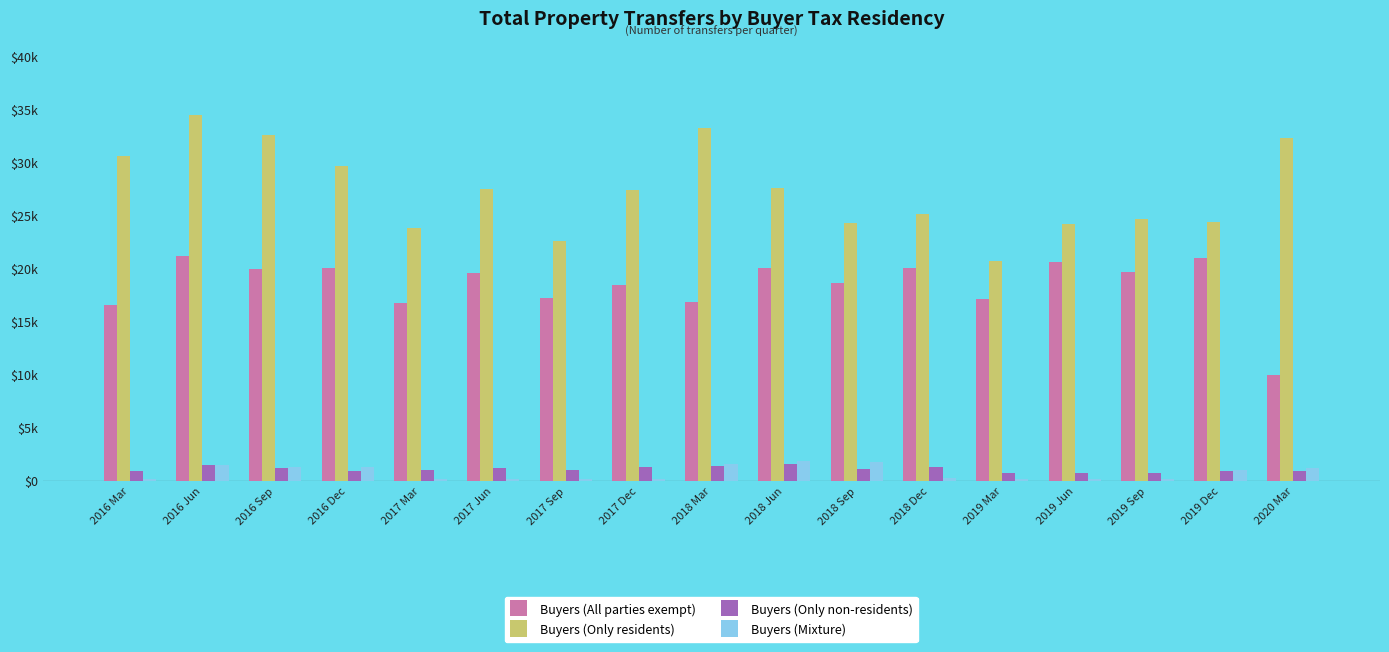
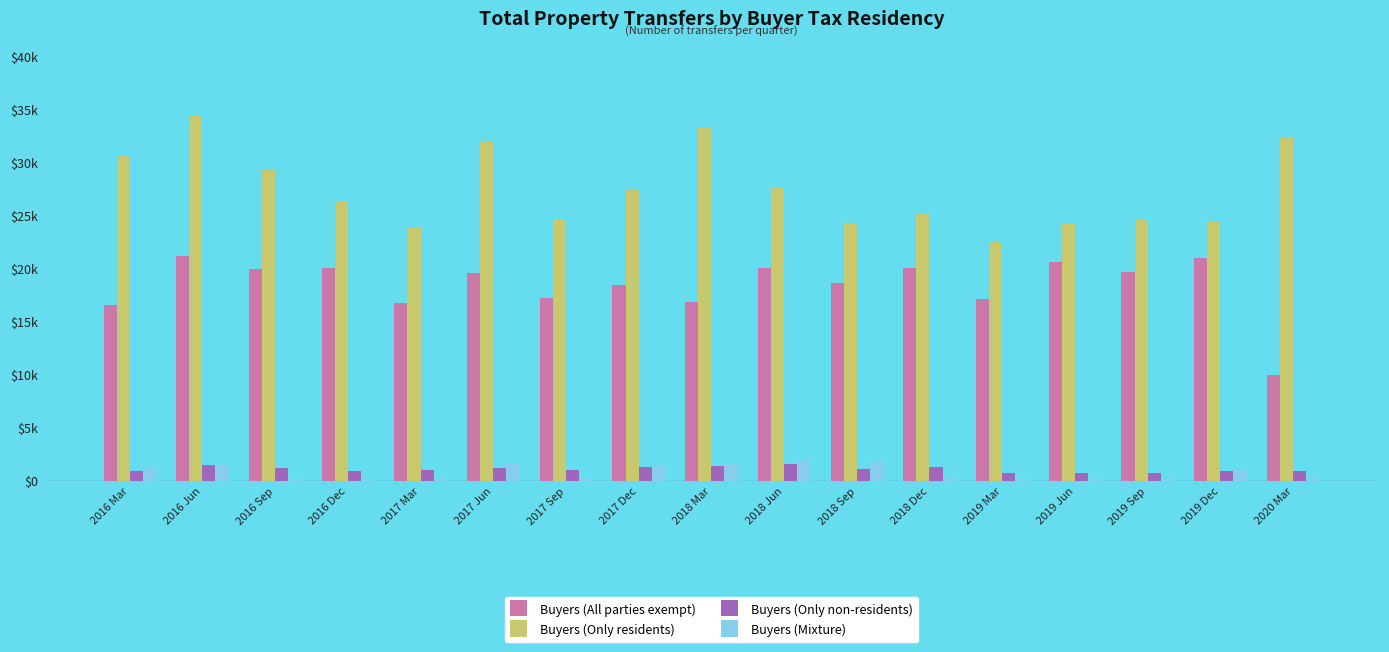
Buyers (Mixture), 2016 Mar: $200 -> $1200
Buyers (Only residents), 2016 Sep: $32600 -> $29300
Buyers (Mixture), 2016 Sep: $1300 -> $200
Buyers (Only residents), 2016 Dec: $29700 -> $26300
Buyers (Mixture), 2016 Dec: $1400 -> $200
Buyers (Only residents), 2017 Jun: $27500 -> $31900
Buyers (Mixture), 2017 Jun: $200 -> $1600
Buyers (Only residents), 2017 Sep: $22700 -> $24700
Buyers (Mixture), 2017 Dec: $200 -> $1500
Buyers (Only residents), 2019 Mar: $20800 -> $22500
Buyers (Mixture), 2020 Mar: $1200 -> $300
